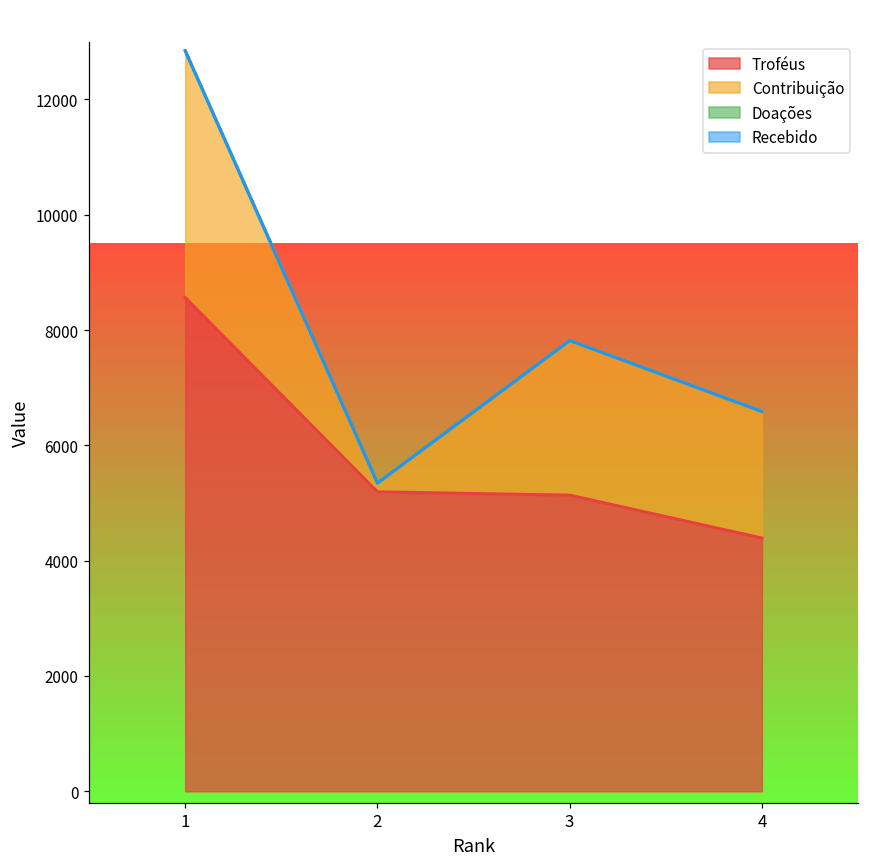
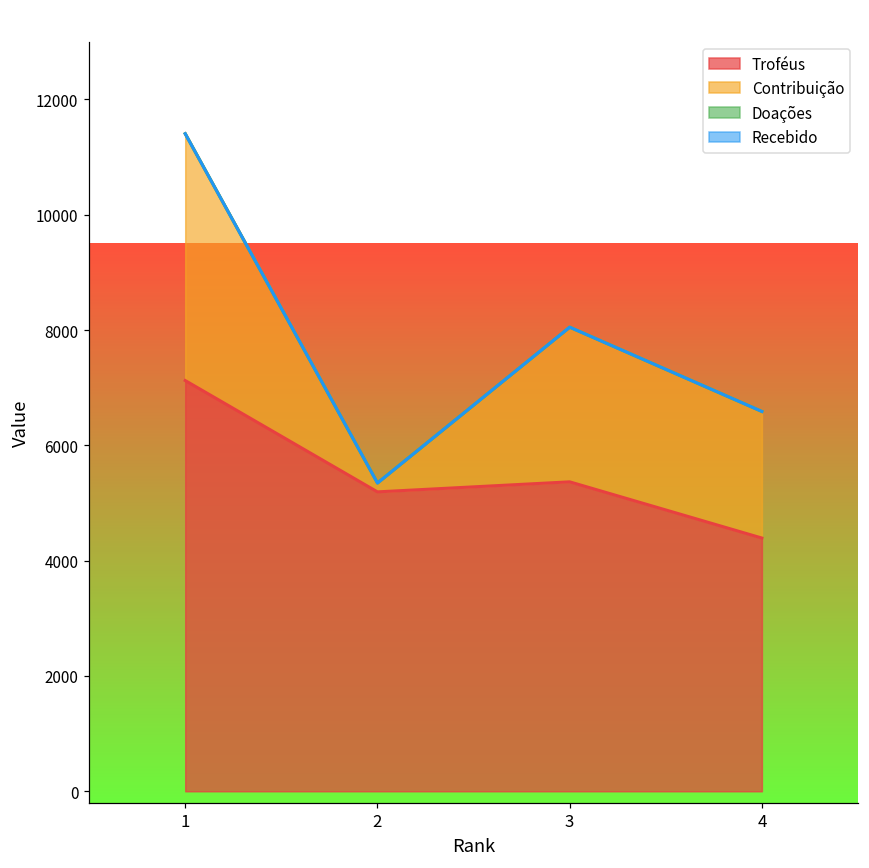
Troféus, 1: 8600 -> 7100
Troféus, 3: 5100 -> 5400
